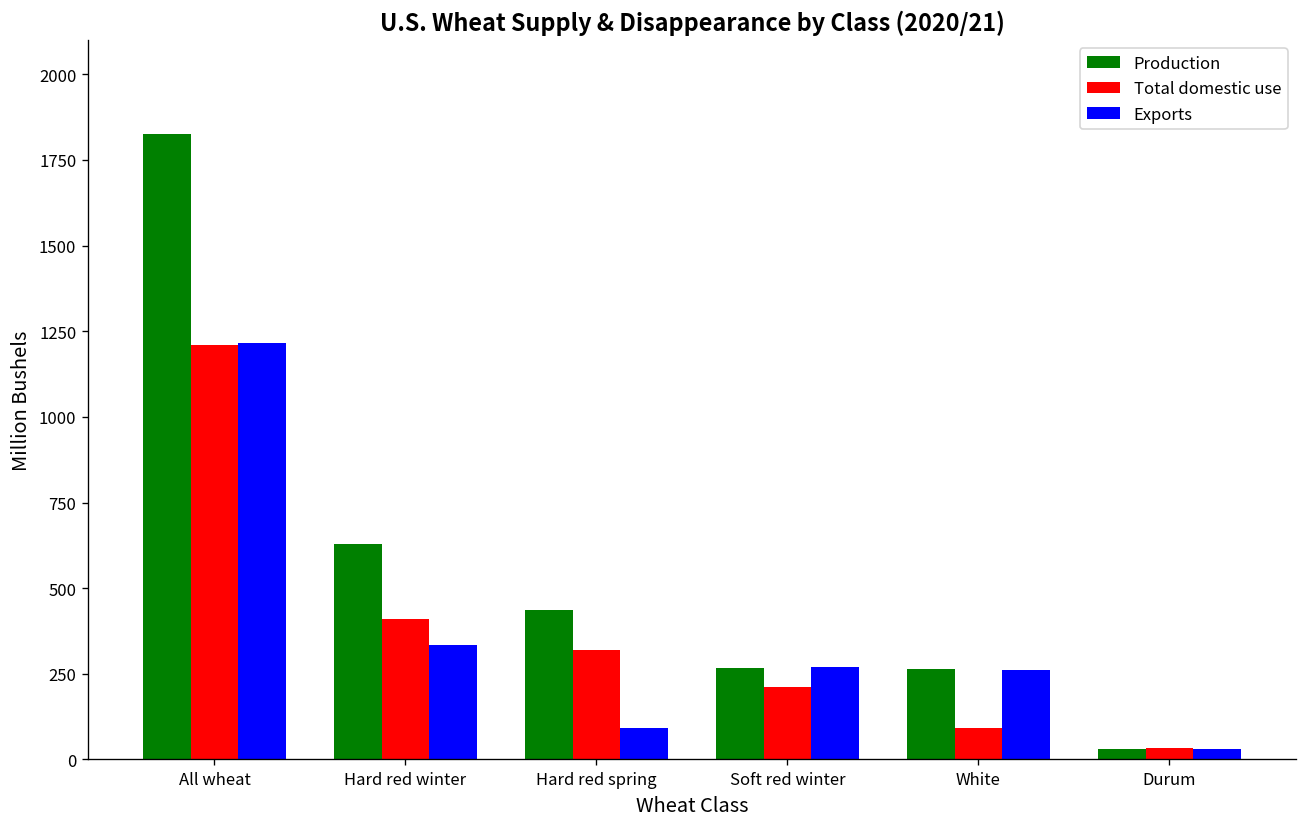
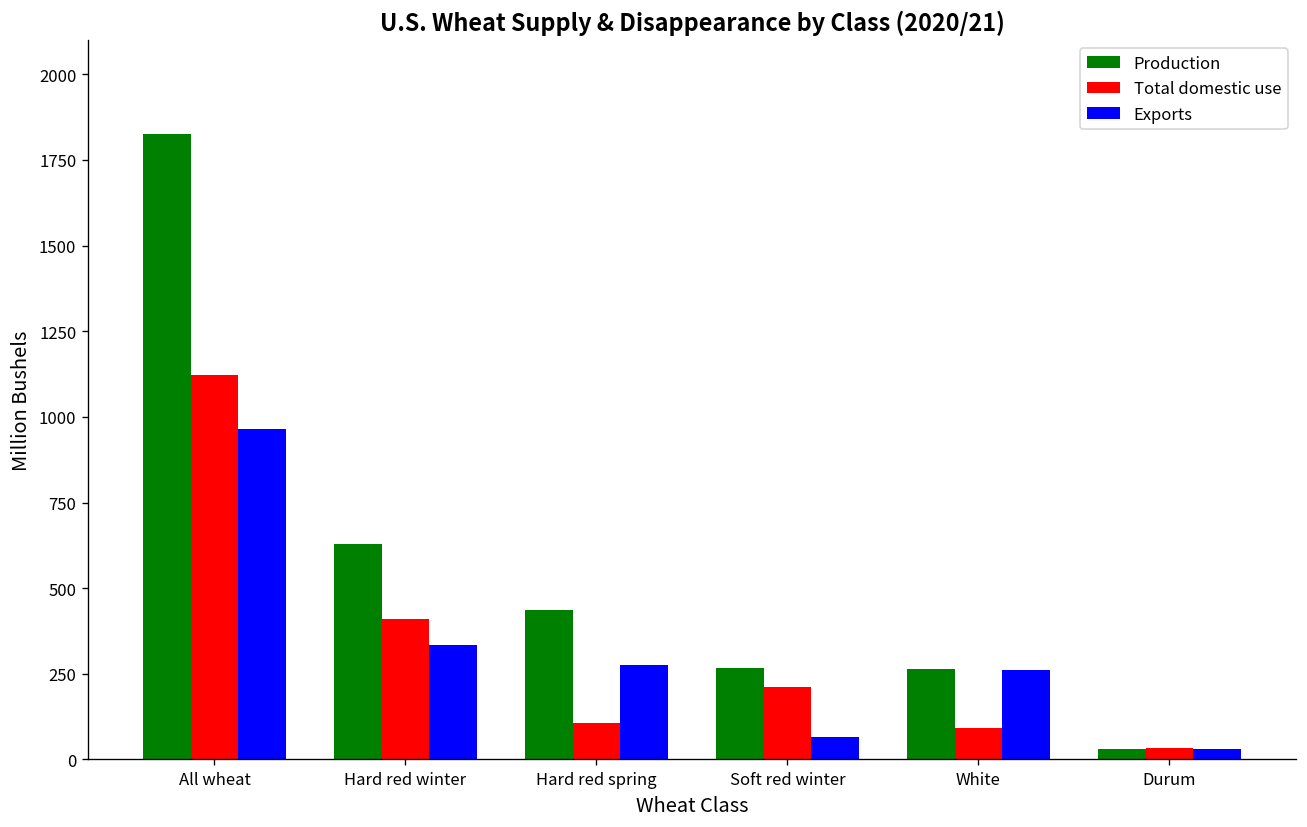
Total domestic use, All wheat: 1210 -> 1120
Exports, All wheat: 1220 -> 970
Total domestic use, Hard red spring: 320 -> 110
Exports, Hard red spring: 90 -> 280
Exports, Soft red winter: 270 -> 70
